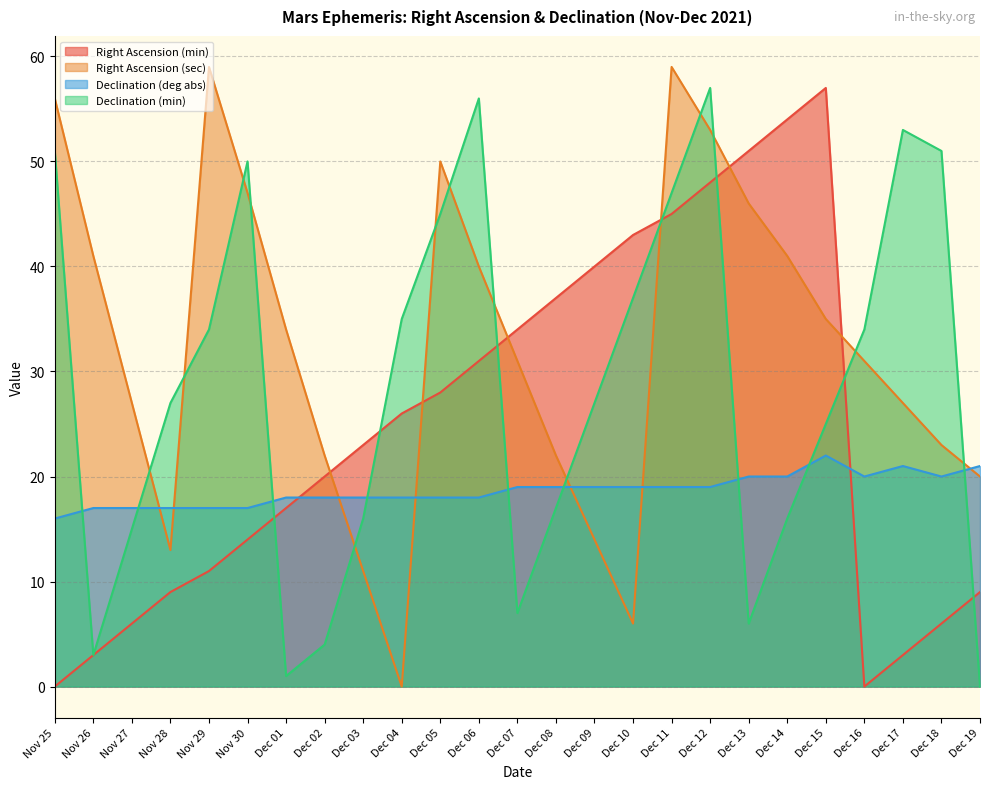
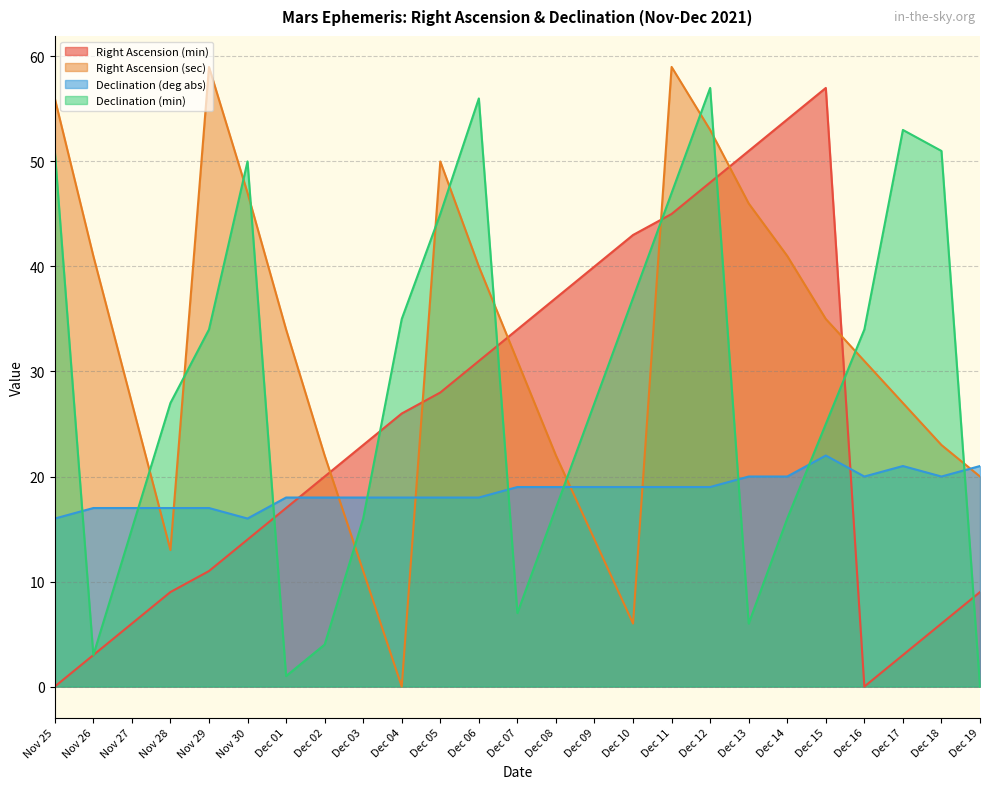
Declination (deg abs), Nov 30: 17 -> 16
